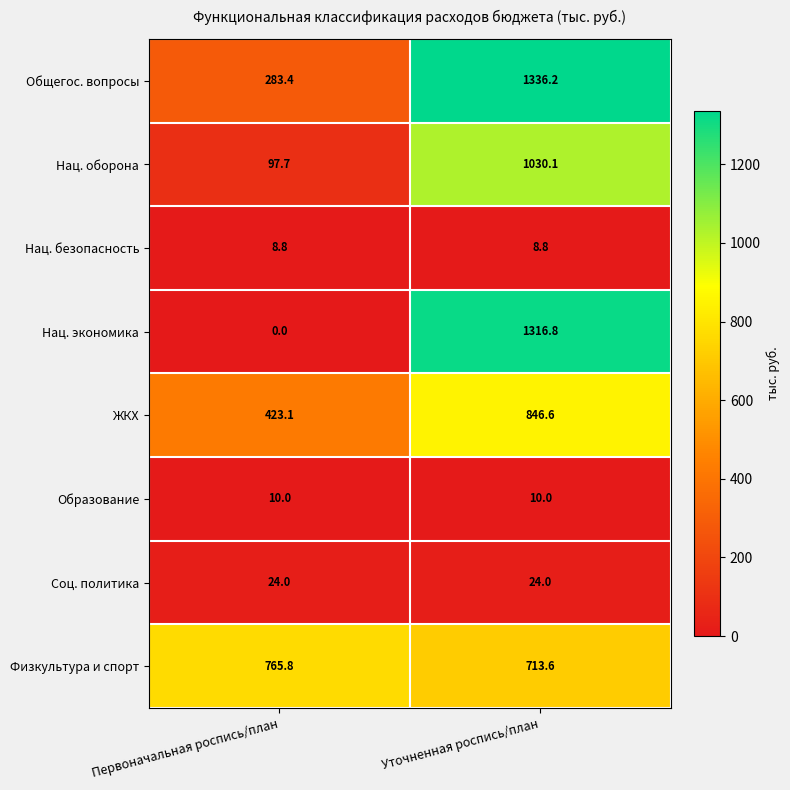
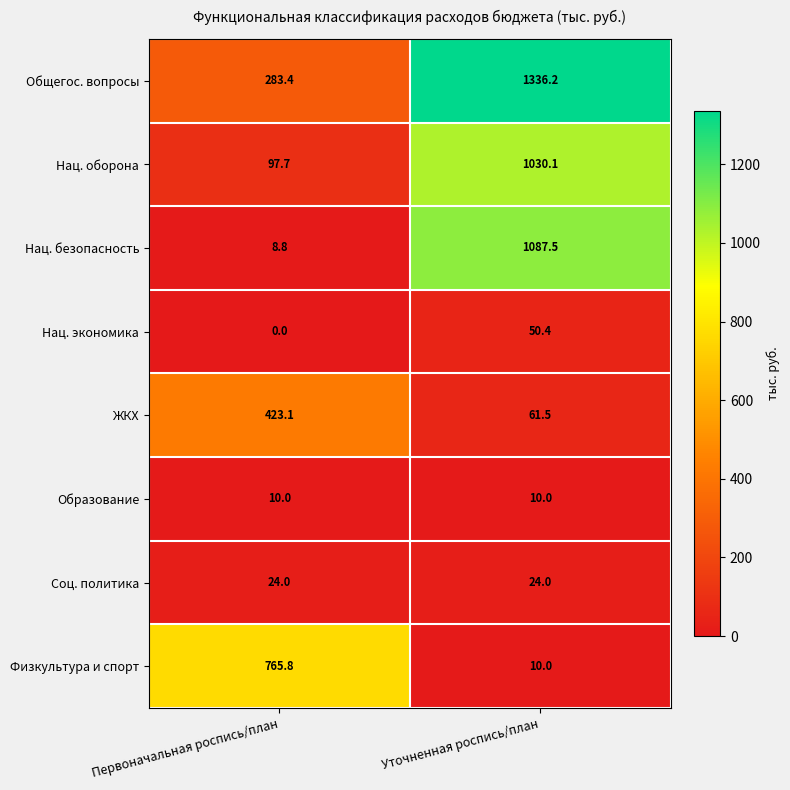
Нац. безопасность, Уточненная роспись/план: 8.8 -> 1087.5
Нац. экономика, Уточненная роспись/план: 1316.8 -> 50.4
ЖКХ, Уточненная роспись/план: 846.6 -> 61.5
Физкультура и спорт, Уточненная роспись/план: 713.6 -> 10.0
